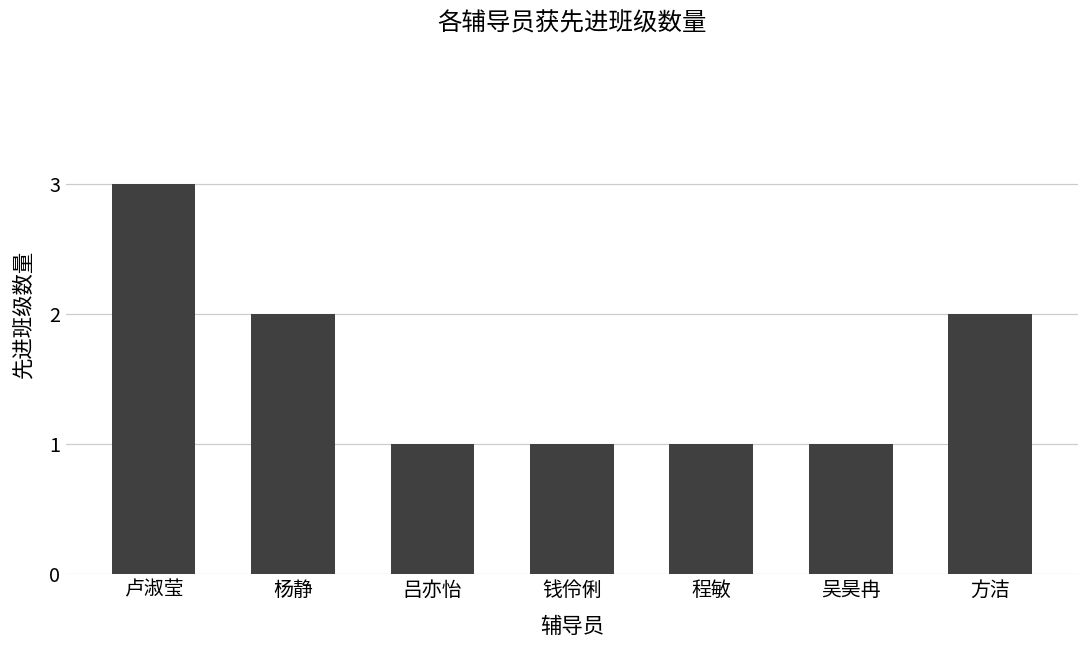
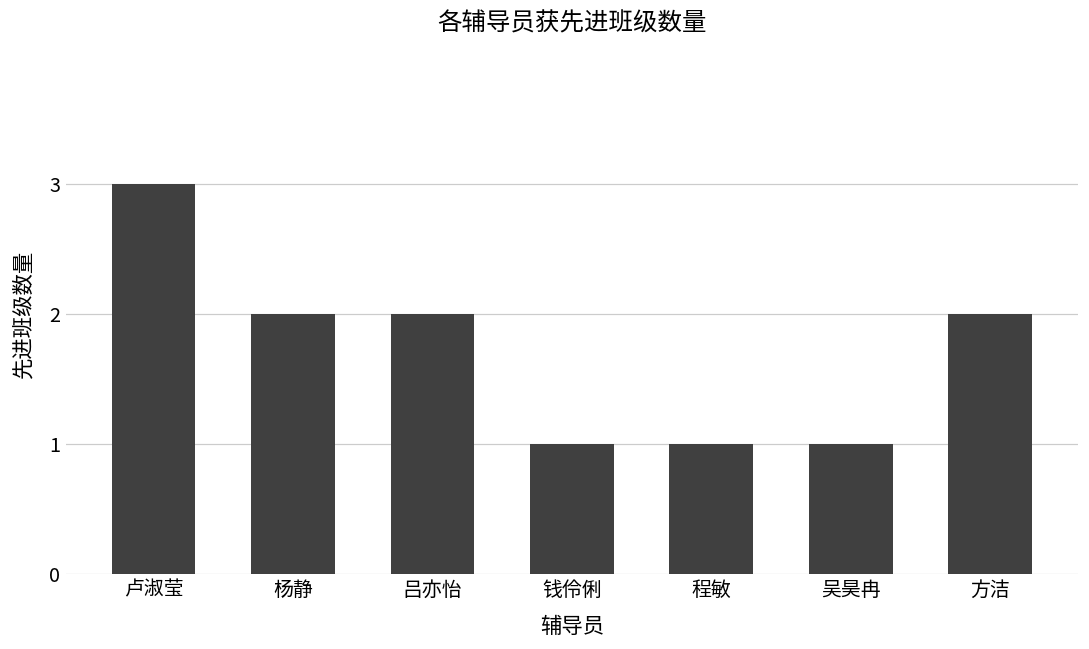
吕亦怡: 1 -> 2
